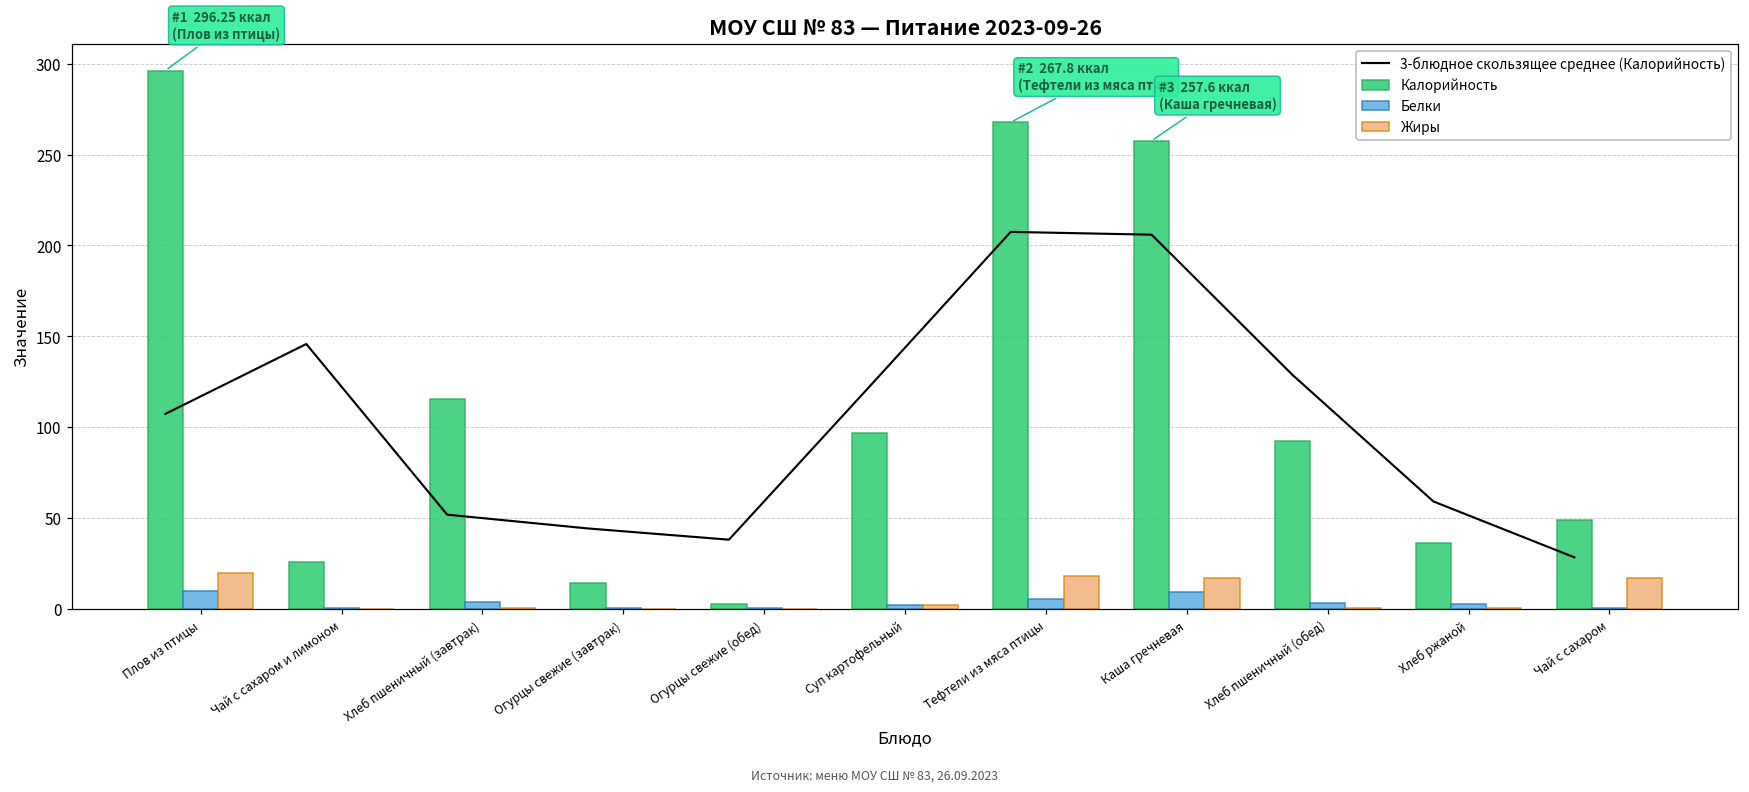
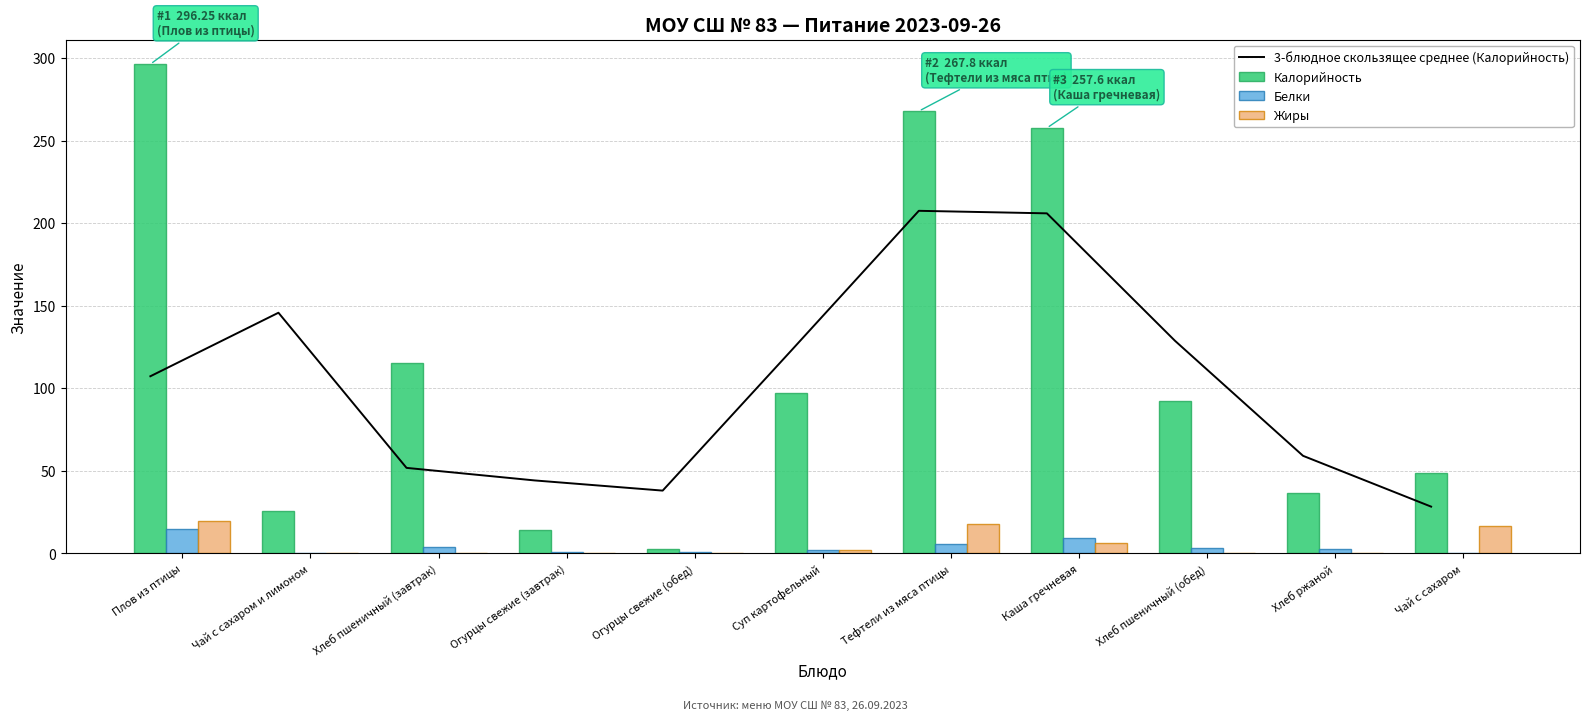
Белки, Плов из птицы: 10 -> 15
Жиры, Каша гречневая: 17 -> 6
